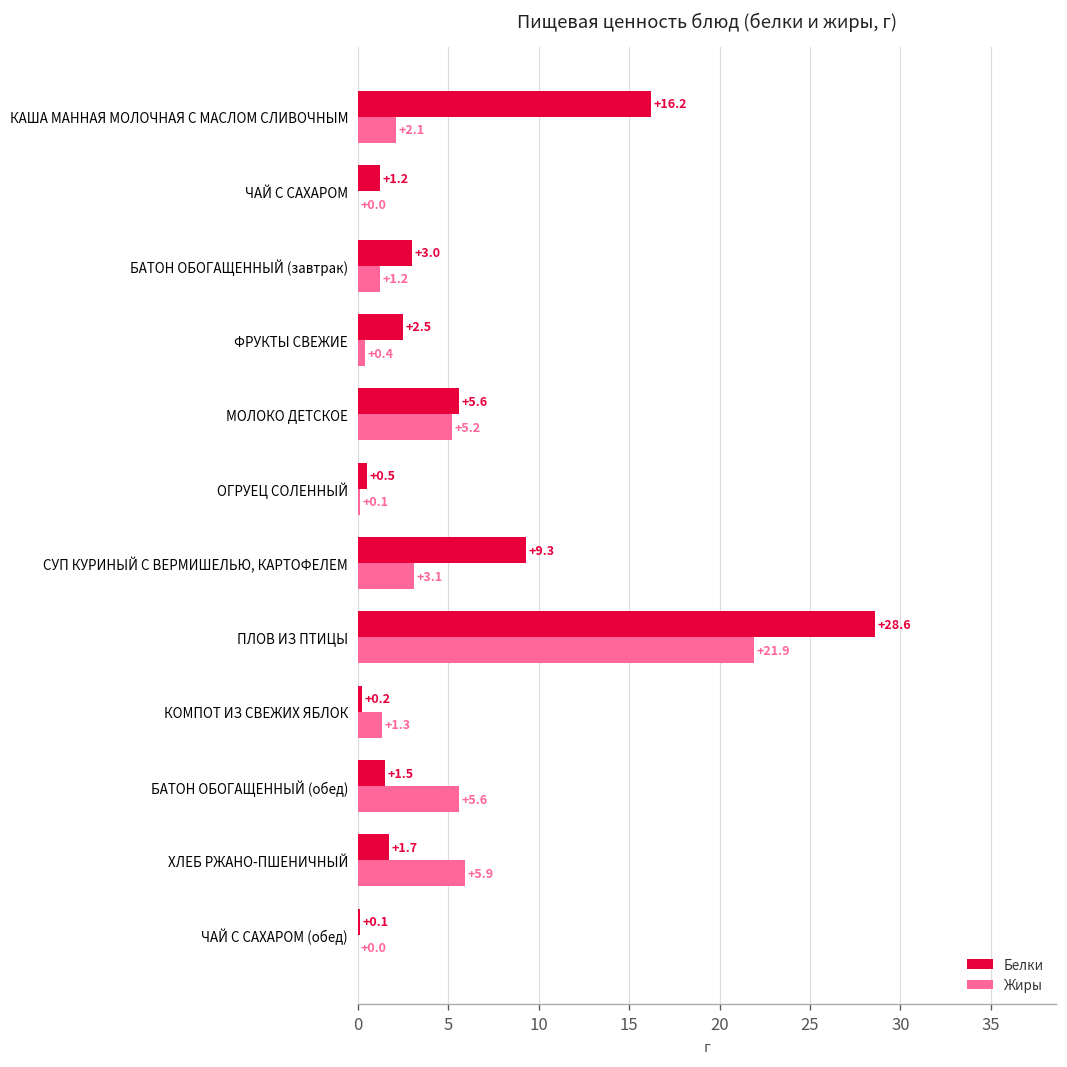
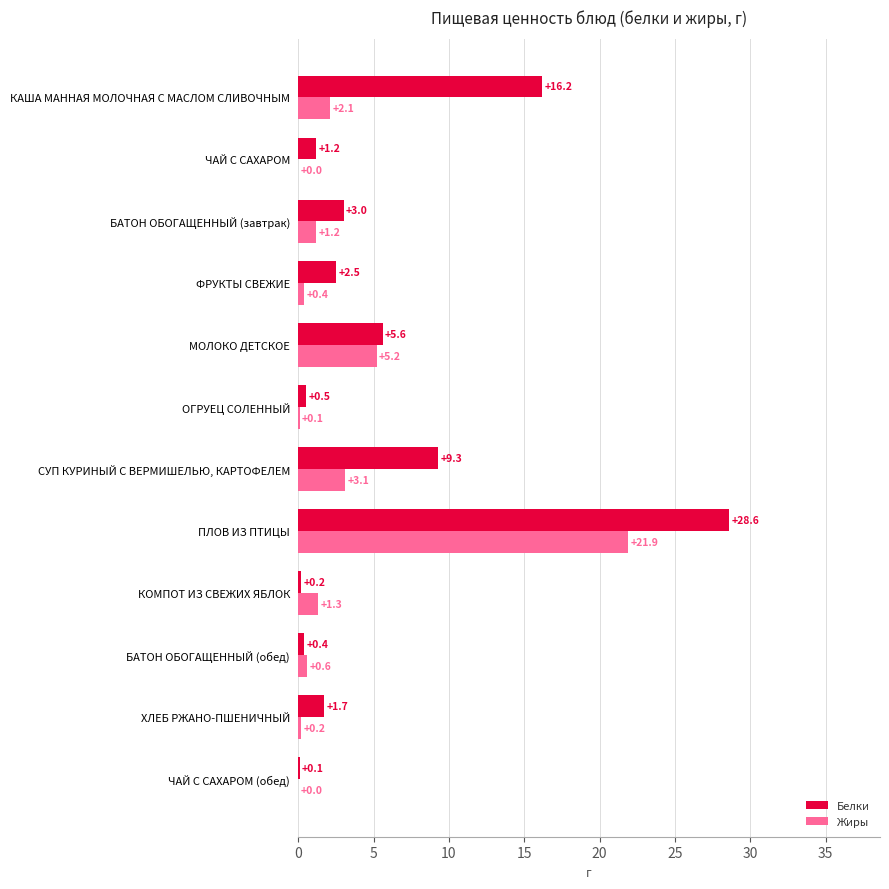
Белки, БАТОН ОБОГАЩЕННЫЙ (обед): +1.5 -> +0.4
Жиры, БАТОН ОБОГАЩЕННЫЙ (обед): +5.6 -> +0.6
Жиры, ХЛЕБ РЖАНО-ПШЕНИЧНЫЙ: +5.9 -> +0.2
